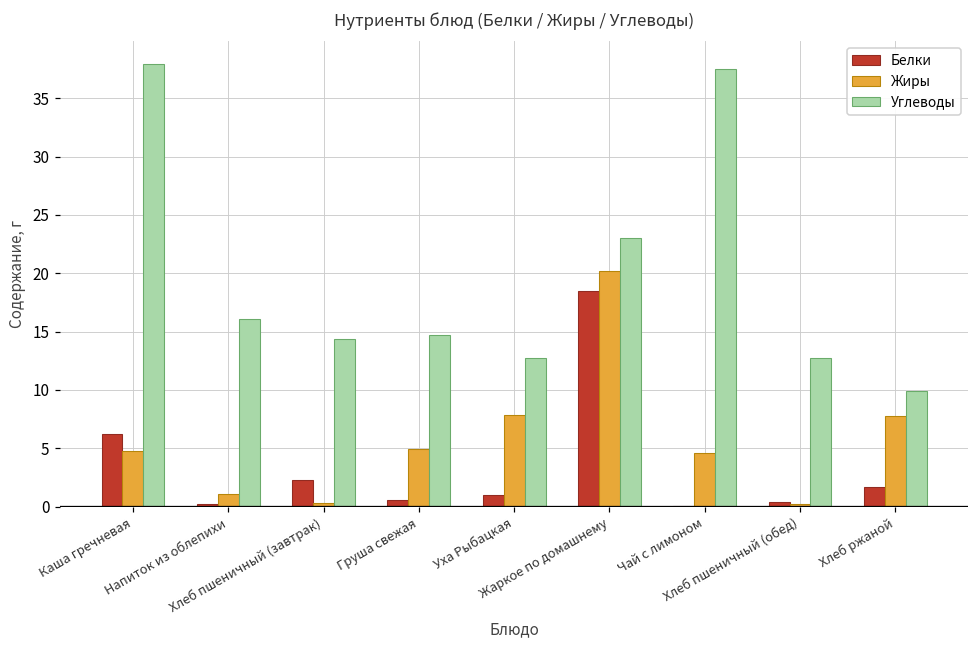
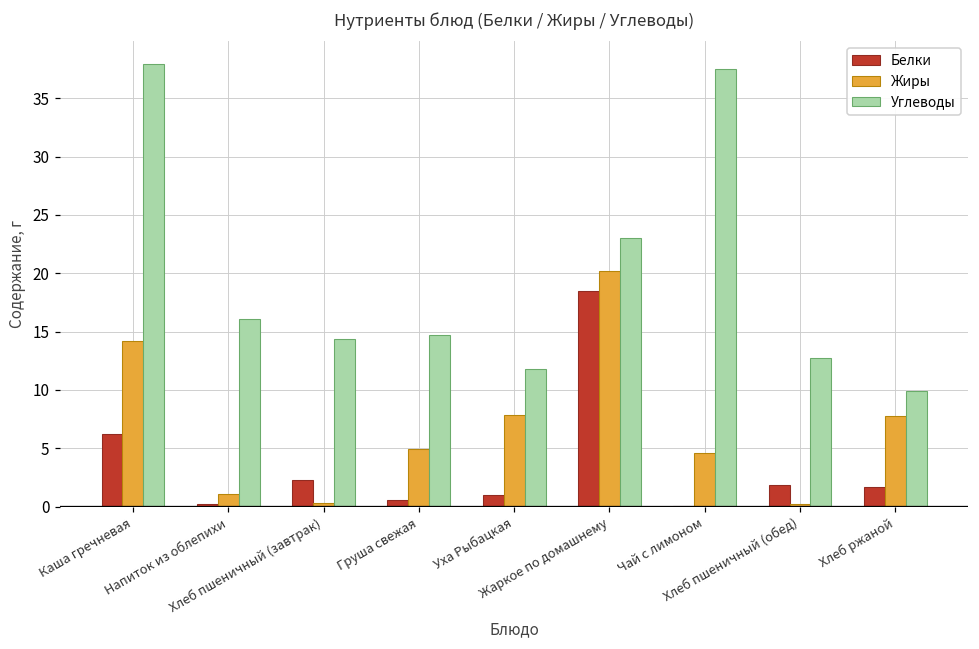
Жиры, Каша гречневая: 4.7 -> 14.2
Углеводы, Уха Рыбацкая: 12.7 -> 11.8
Белки, Хлеб пшеничный (обед): 0.4 -> 1.9
